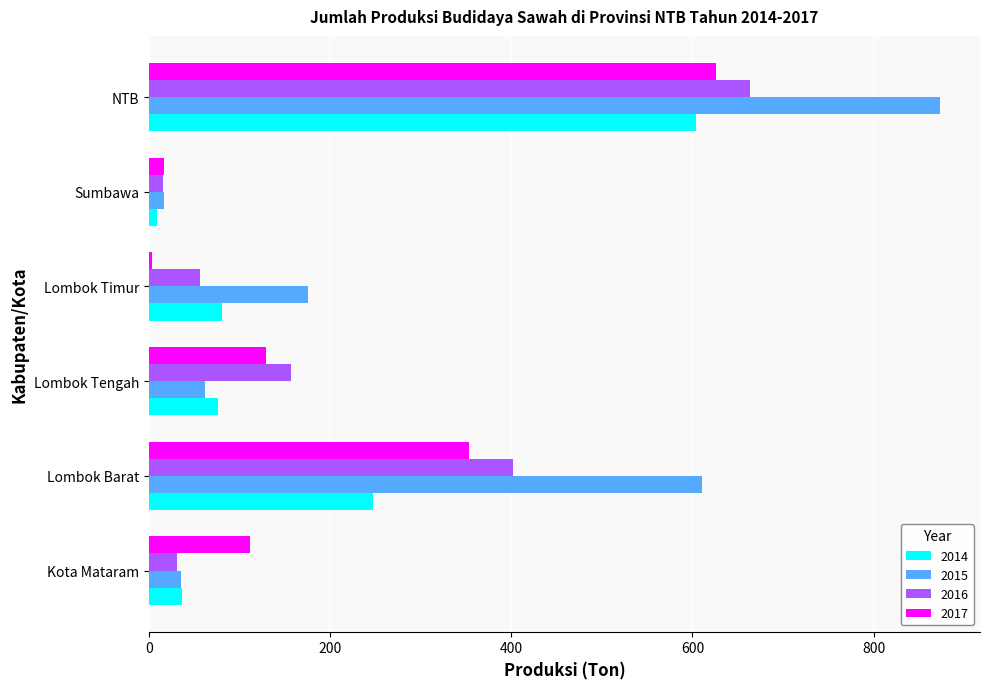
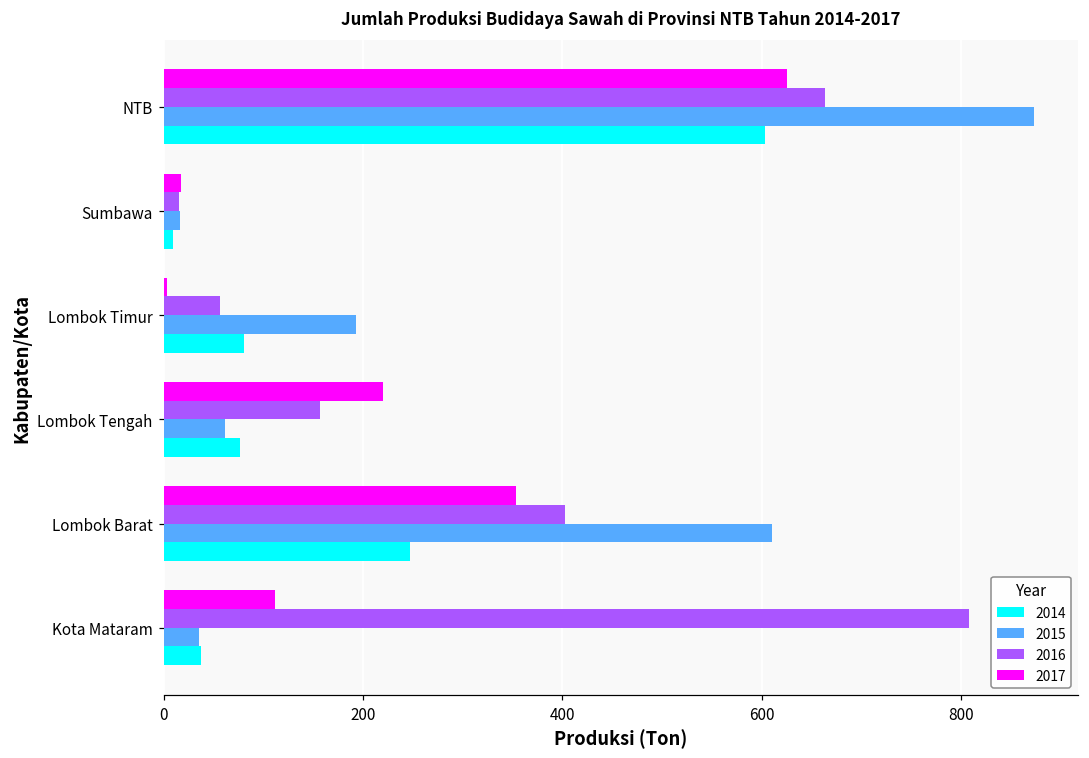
2015, Lombok Timur: 180 -> 190
2017, Lombok Tengah: 130 -> 220
2016, Kota Mataram: 30 -> 810
